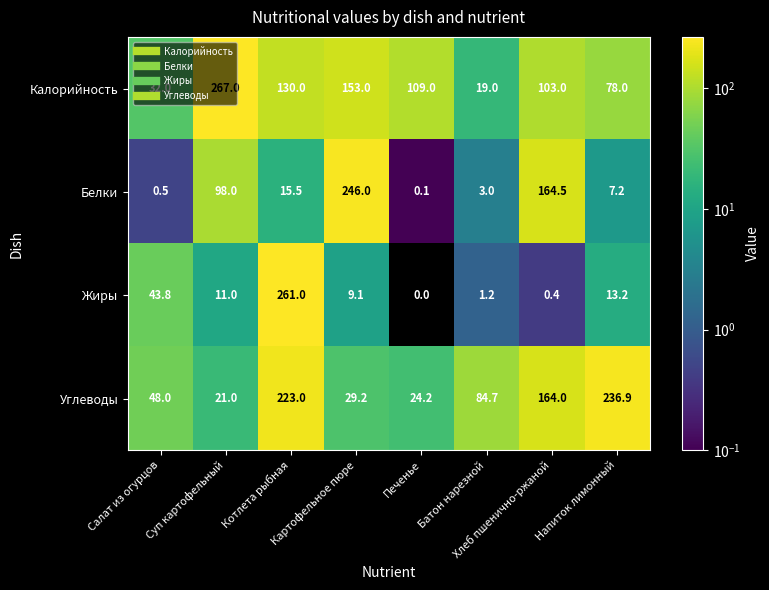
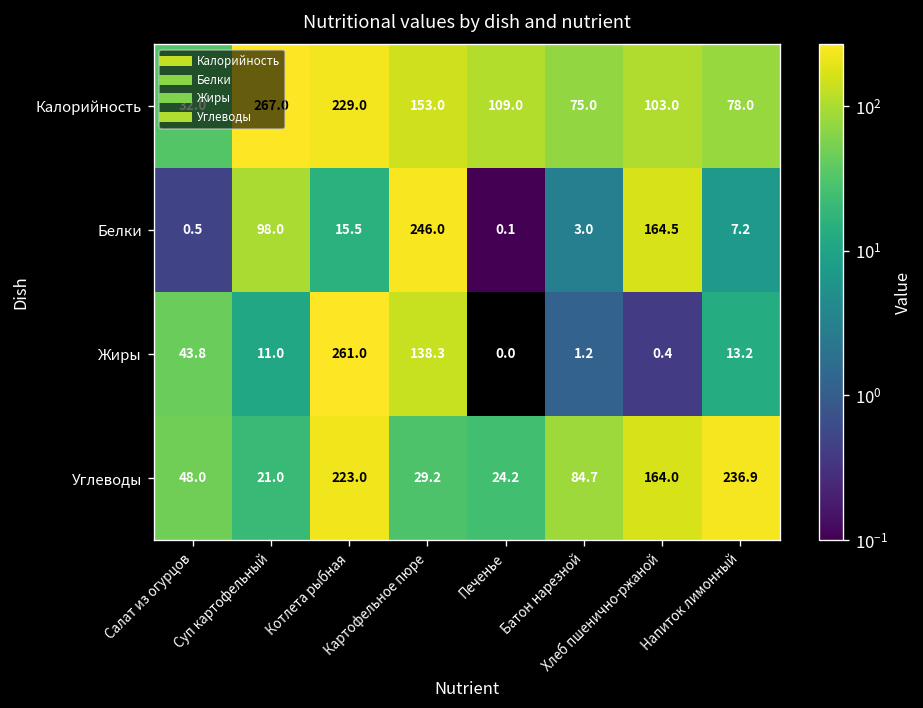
Калорийность, Котлета рыбная: 130.0 -> 229.0
Калорийность, Батон нарезной: 19.0 -> 75.0
Жиры, Картофельное пюре: 9.1 -> 138.3
